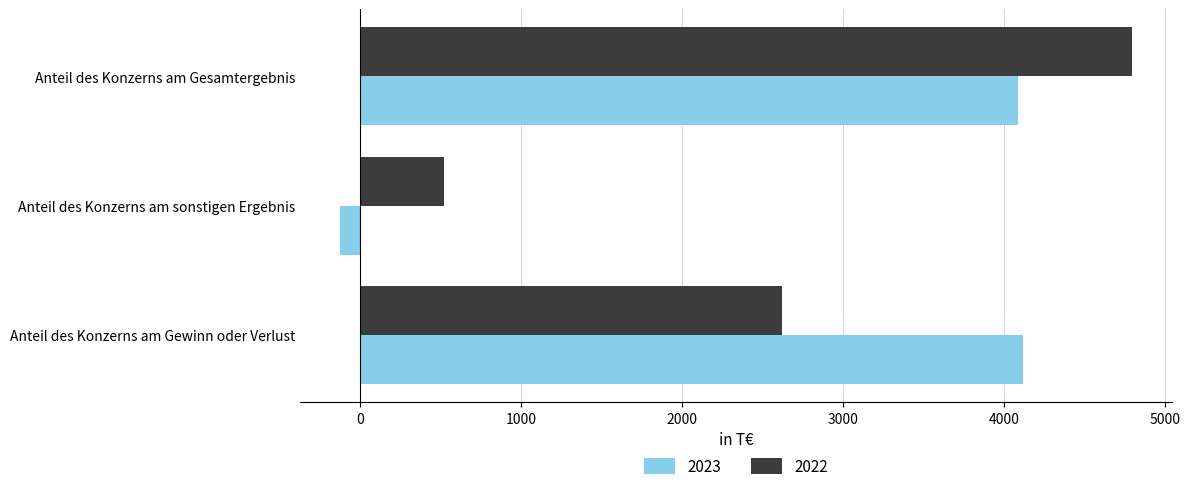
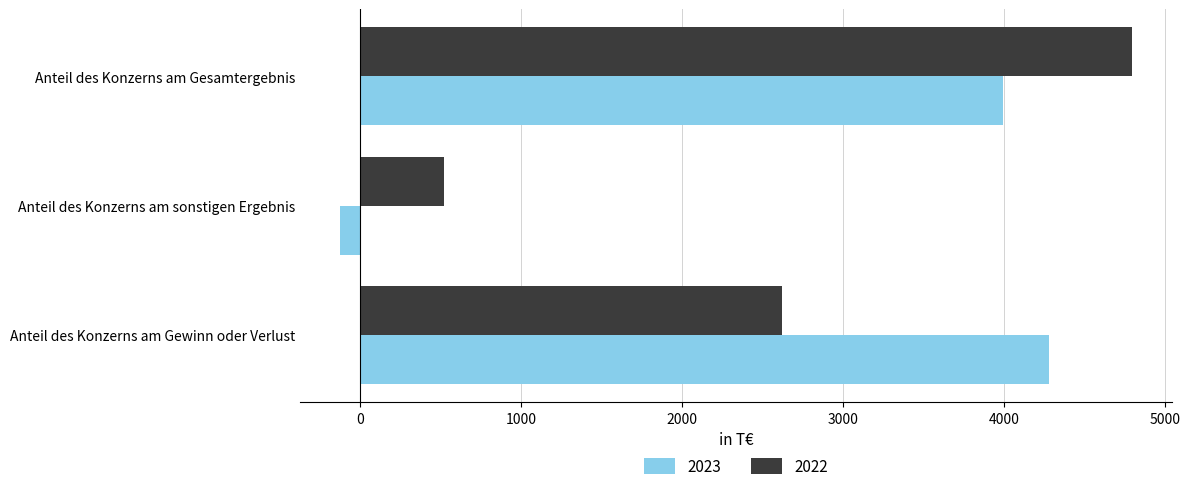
2023, Anteil des Konzerns am Gesamtergebnis: 4090 -> 4000
2023, Anteil des Konzerns am Gewinn oder Verlust: 4120 -> 4280
